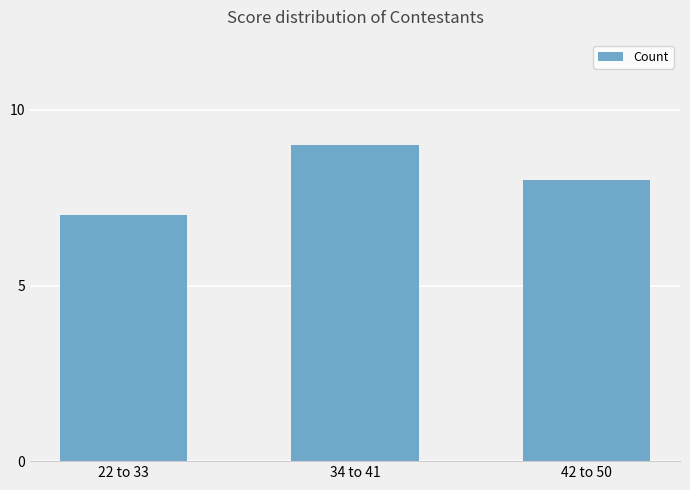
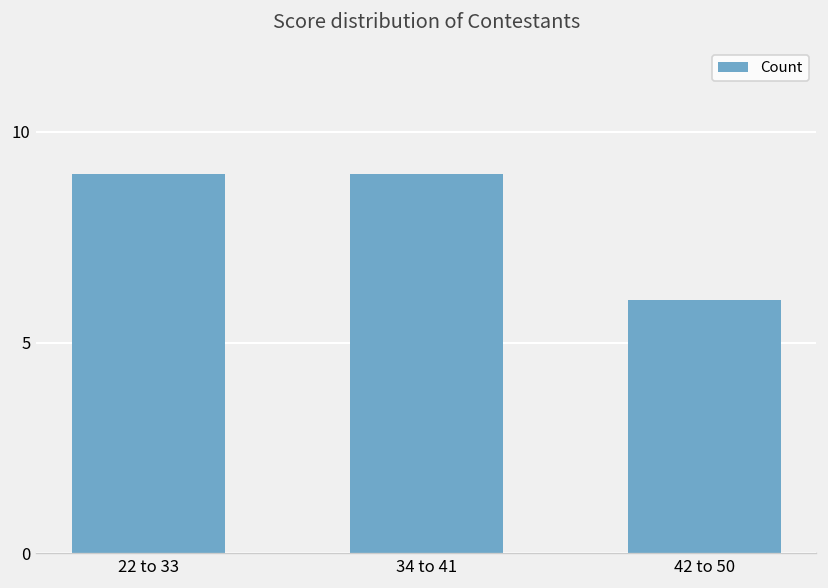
22 to 33: 7 -> 9
42 to 50: 8 -> 6
